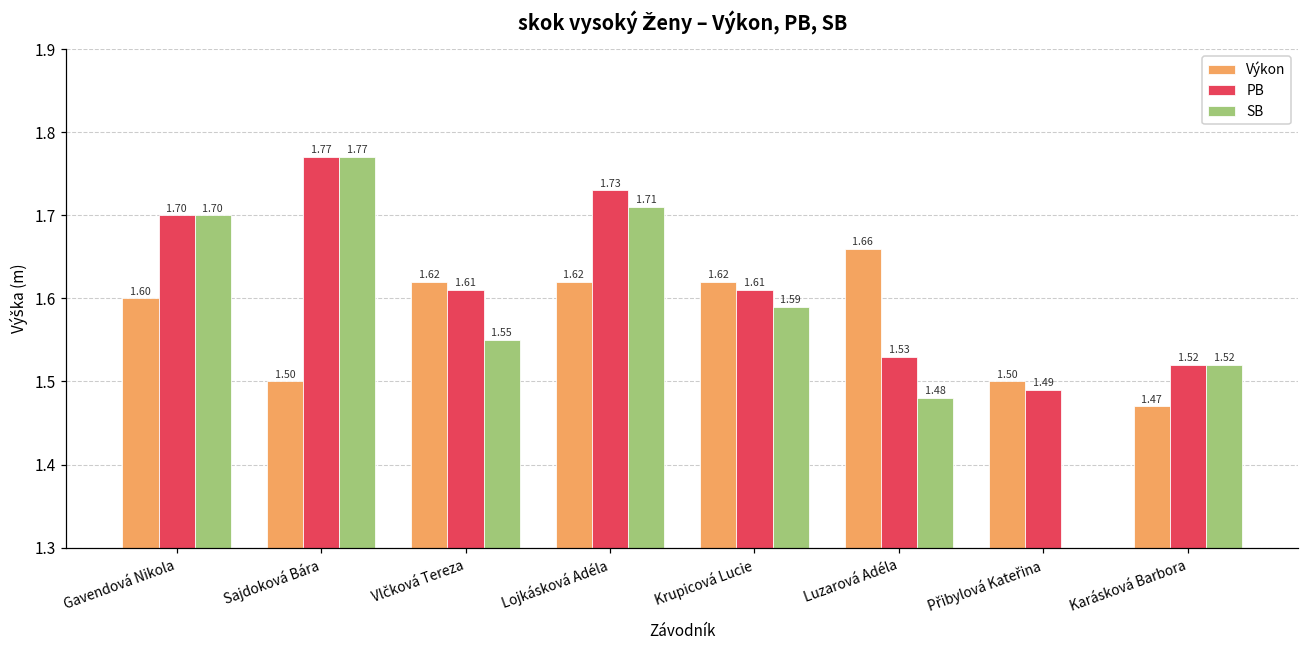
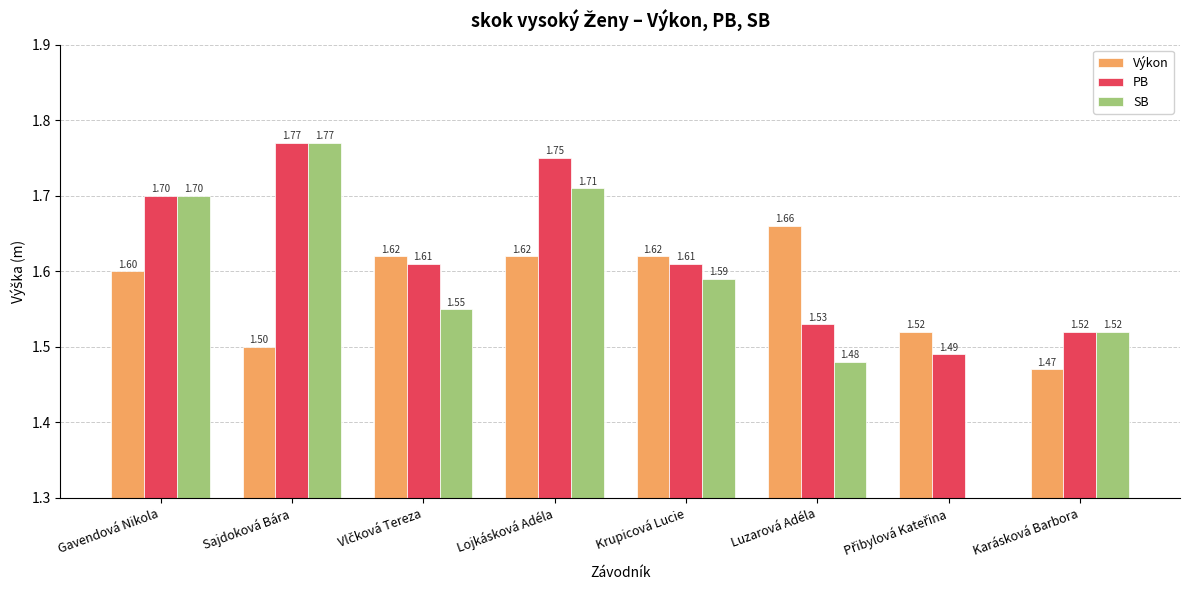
PB, Lojkásková Adéla: 1.73 -> 1.75
Výkon, Přibylová Kateřina: 1.50 -> 1.52
